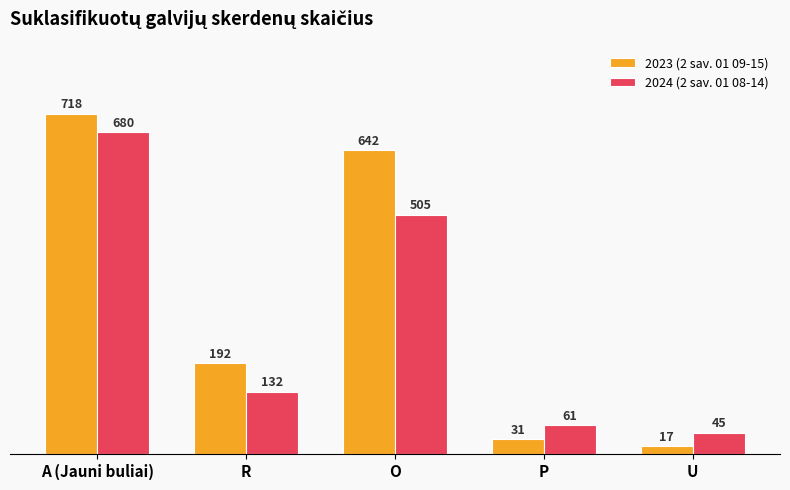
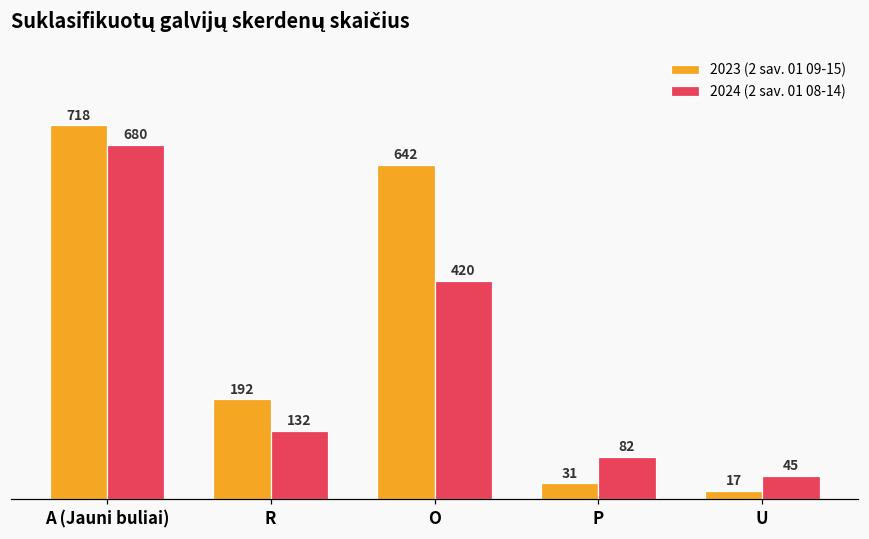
2024 (2 sav. 01 08-14), O: 505 -> 420
2024 (2 sav. 01 08-14), P: 61 -> 82
